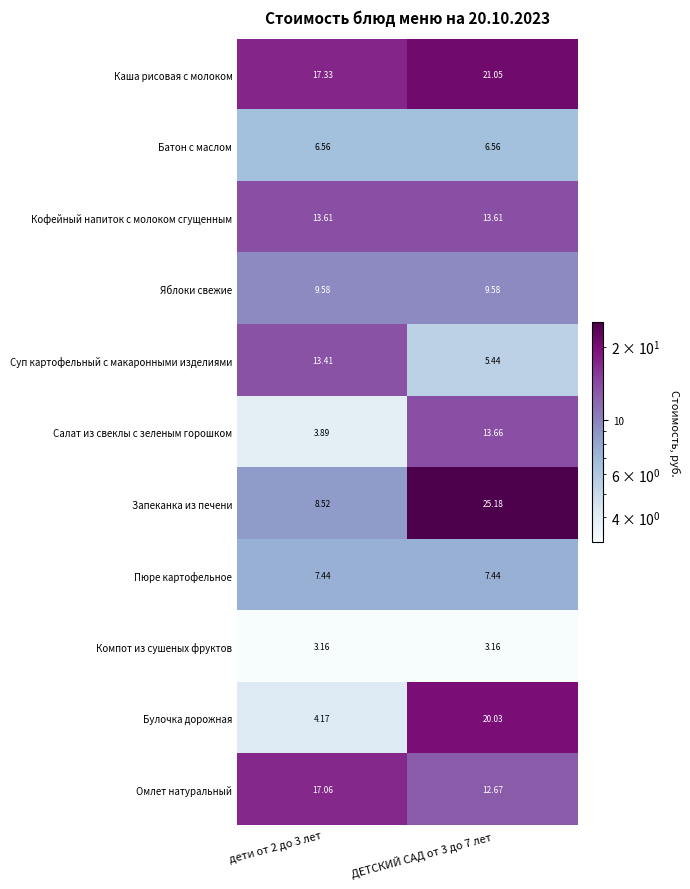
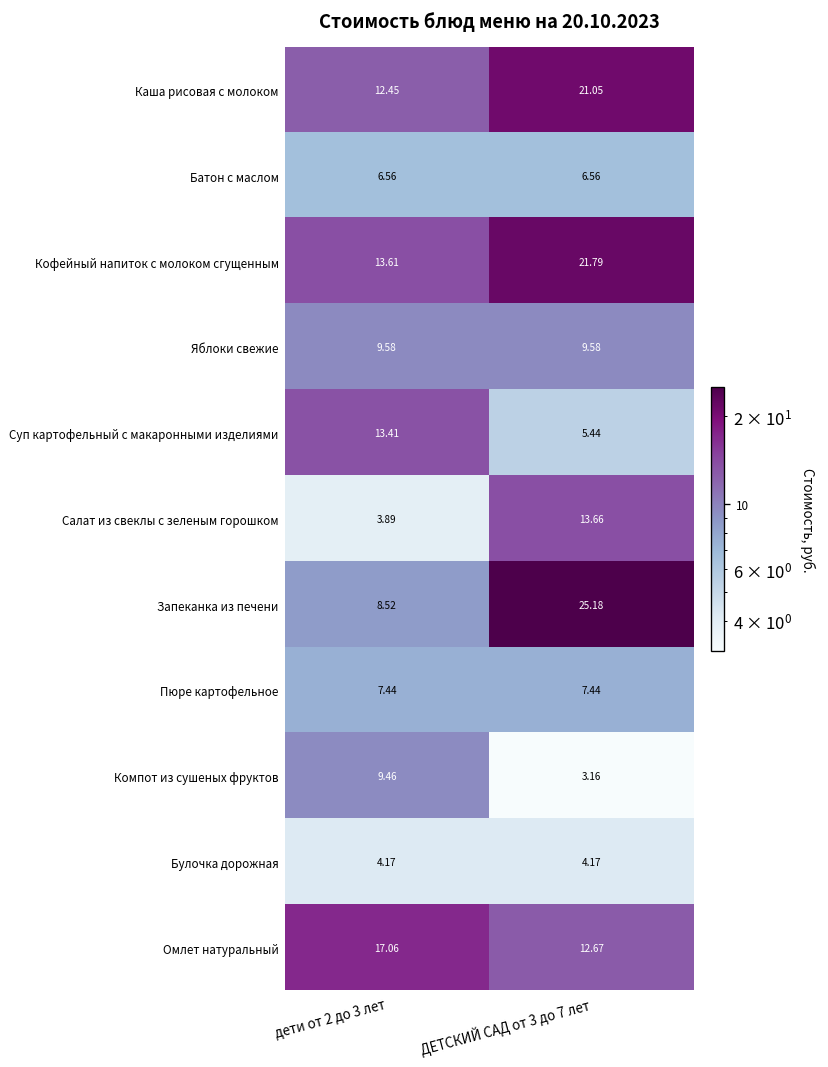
Каша рисовая с молоком, дети от 2 до 3 лет: 17.33 -> 12.45
Кофейный напиток с молоком сгущенным, ДЕТСКИЙ САД от 3 до 7 лет: 13.61 -> 21.79
Компот из сушеных фруктов, дети от 2 до 3 лет: 3.16 -> 9.46
Булочка дорожная, ДЕТСКИЙ САД от 3 до 7 лет: 20.03 -> 4.17
